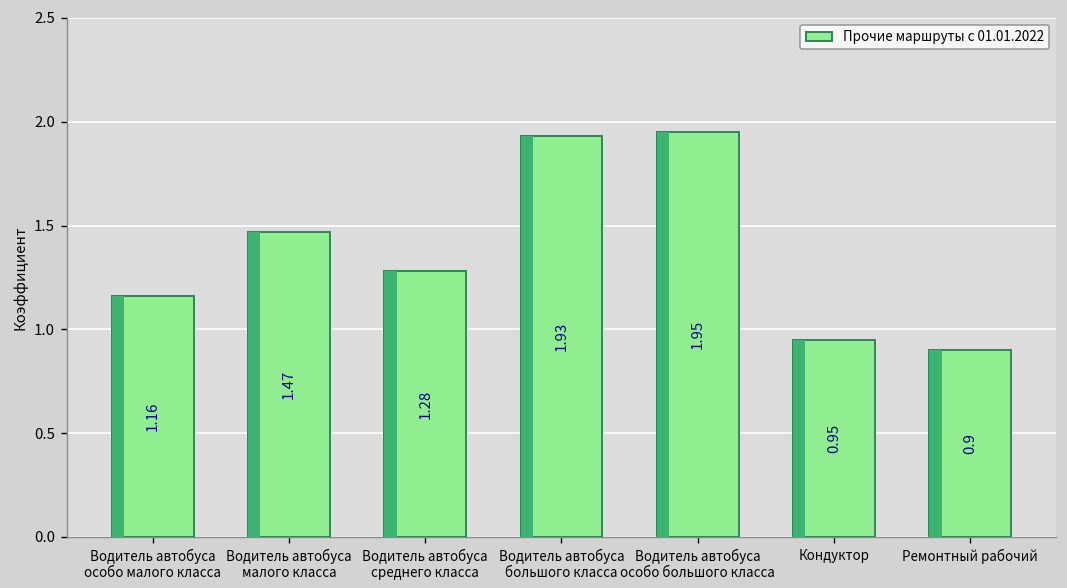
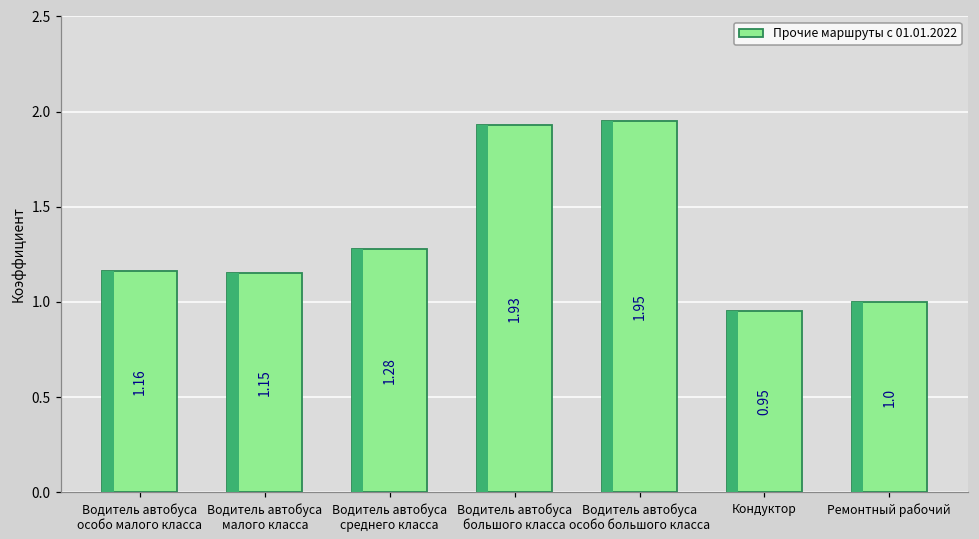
Водитель автобуса малого класса: 1.47 -> 1.15
Ремонтный рабочий: 0.9 -> 1.0
